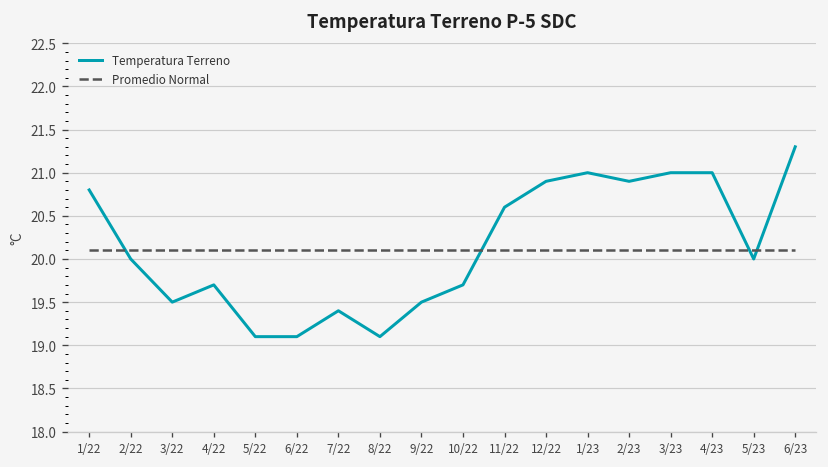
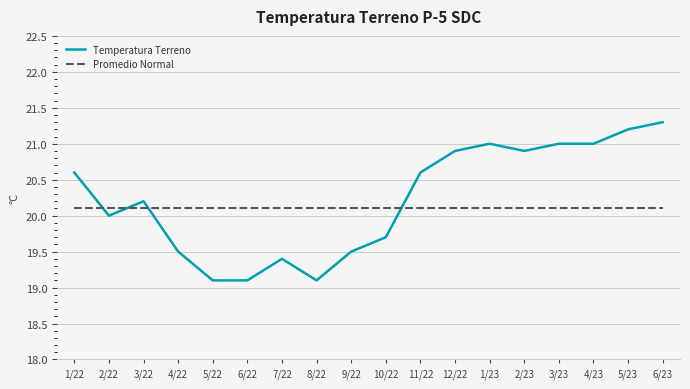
Temperatura Terreno, 1/22: 20.8 -> 20.6
Temperatura Terreno, 3/22: 19.5 -> 20.2
Temperatura Terreno, 4/22: 19.7 -> 19.5
Temperatura Terreno, 5/23: 20.0 -> 21.2
